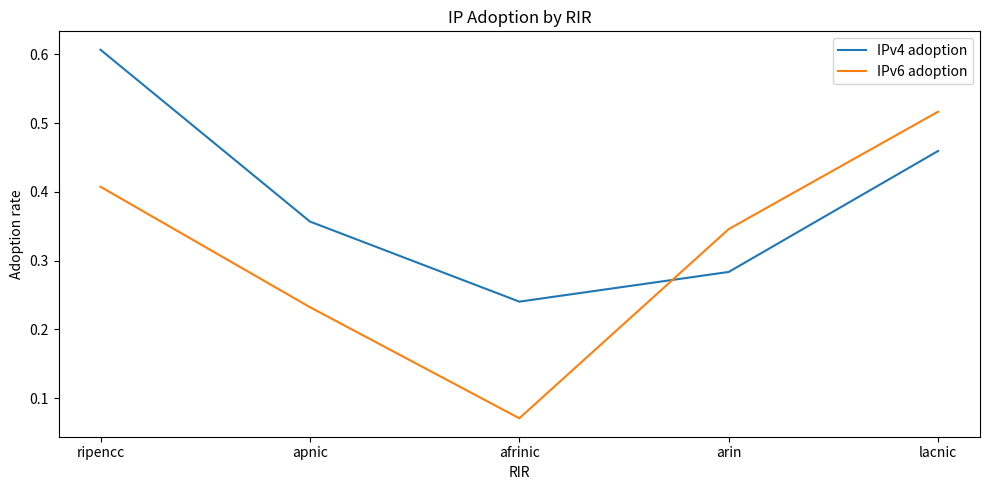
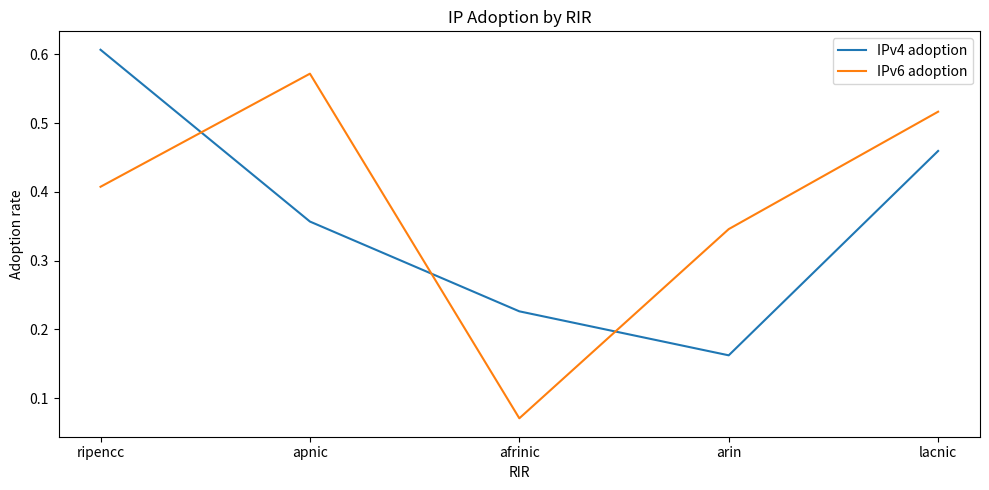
IPv6 adoption, apnic: 0.23 -> 0.57
IPv4 adoption, afrinic: 0.24 -> 0.23
IPv4 adoption, arin: 0.28 -> 0.16
